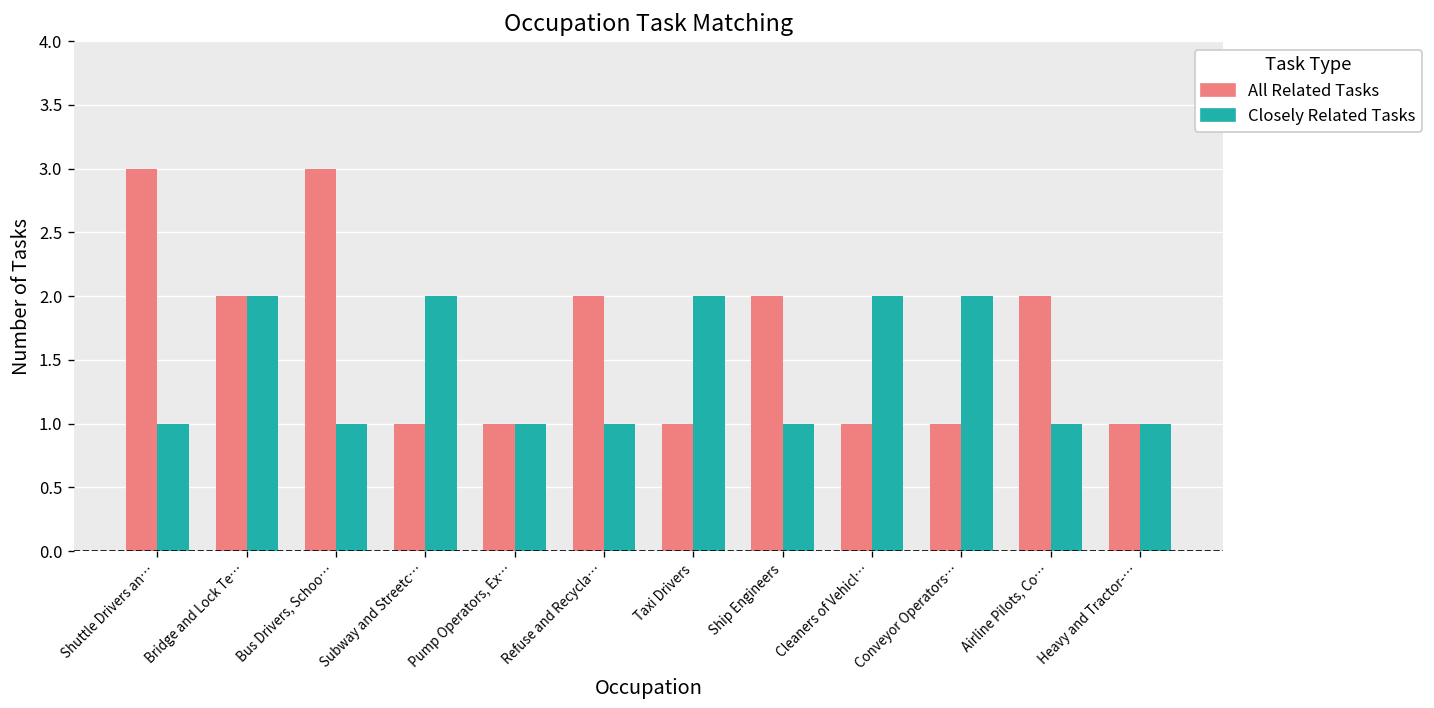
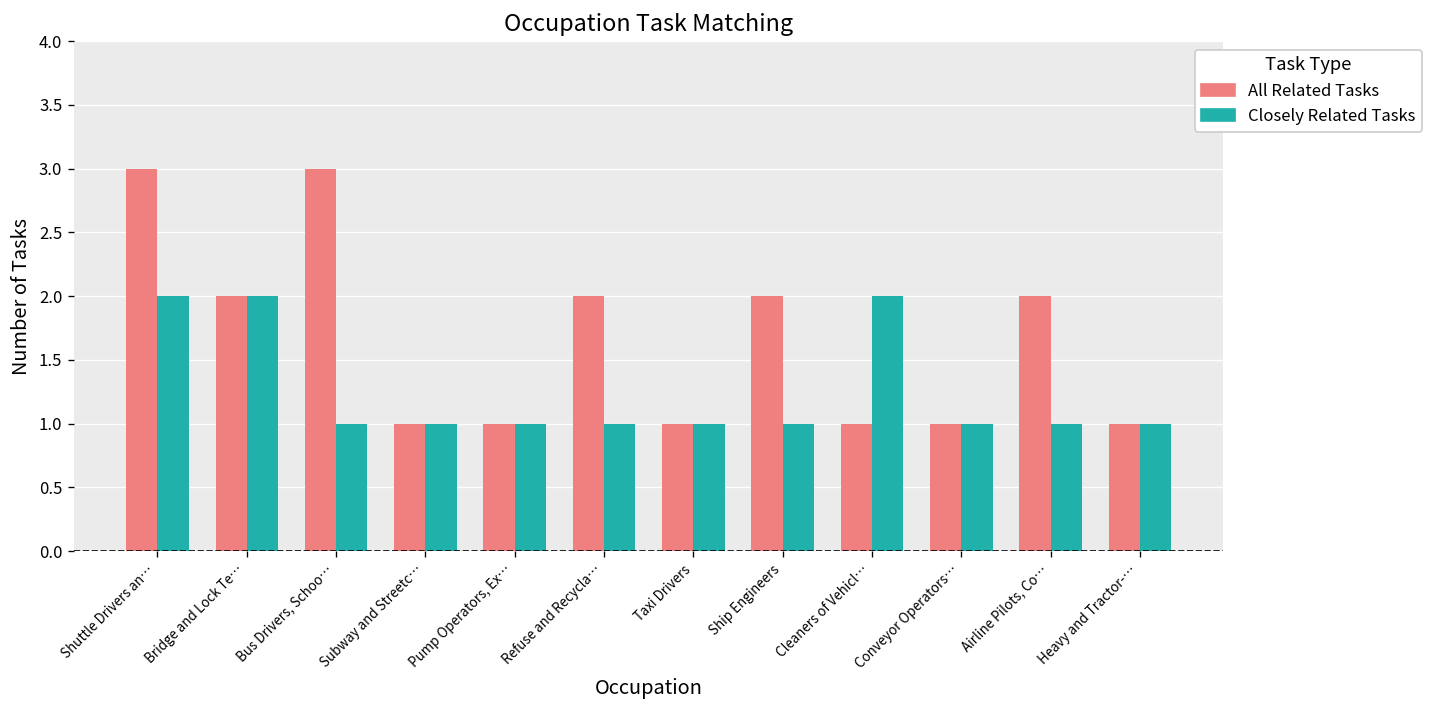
Closely Related Tasks, Shuttle Drivers an…: 1 -> 2
Closely Related Tasks, Subway and Streetc…: 2 -> 1
Closely Related Tasks, Taxi Drivers: 2 -> 1
Closely Related Tasks, Conveyor Operators…: 2 -> 1
